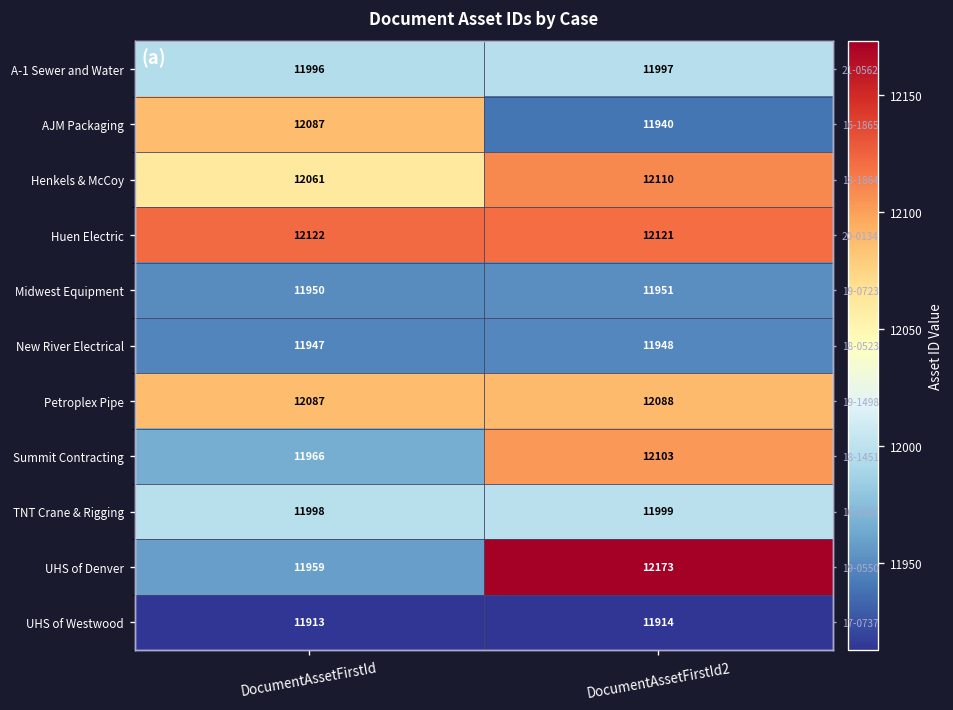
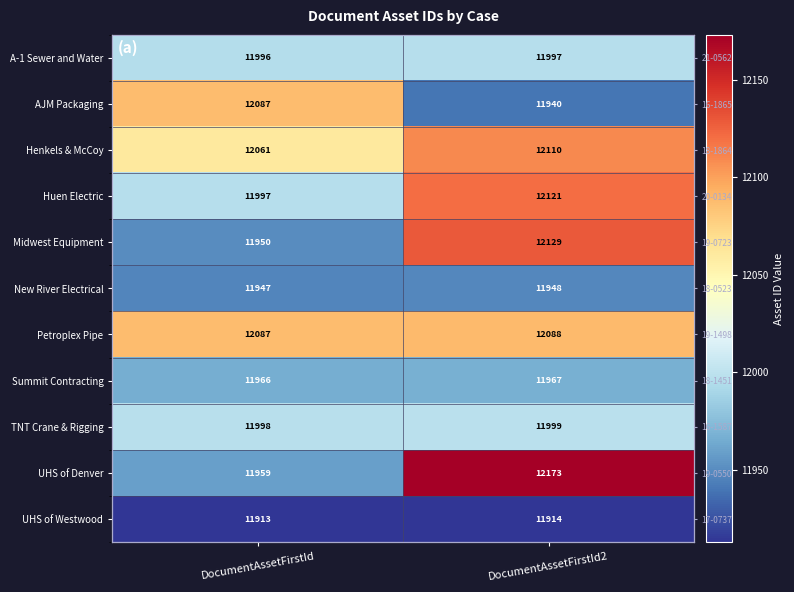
Huen Electric, DocumentAssetFirstId: 12122 -> 11997
Midwest Equipment, DocumentAssetFirstId2: 11951 -> 12129
Summit Contracting, DocumentAssetFirstId2: 12103 -> 11967
